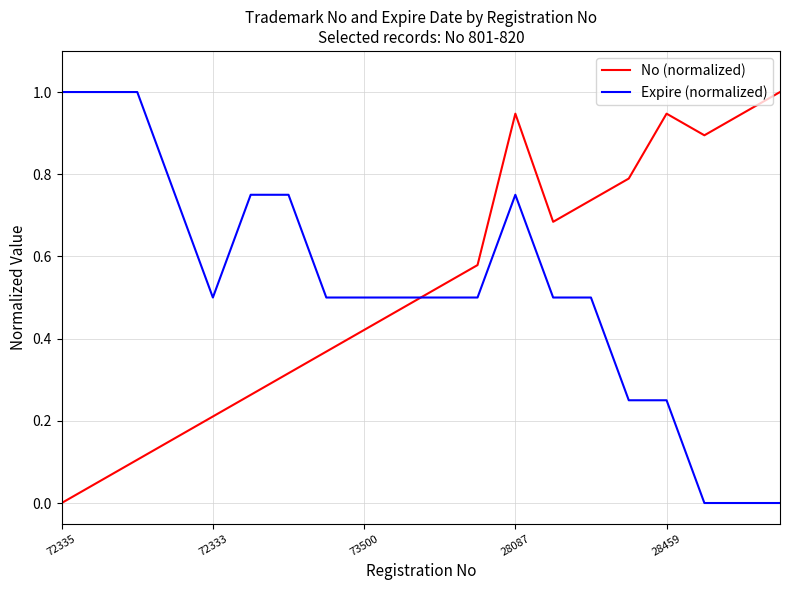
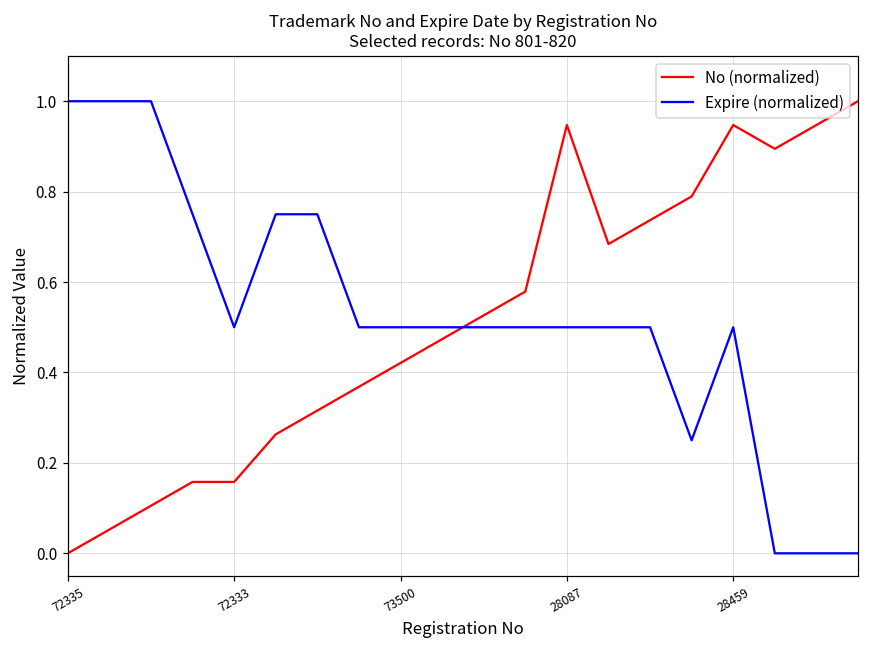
No (normalized), 72333: 0.21 -> 0.16
Expire (normalized), 28087: 0.75 -> 0.50
Expire (normalized), 28459: 0.25 -> 0.50
